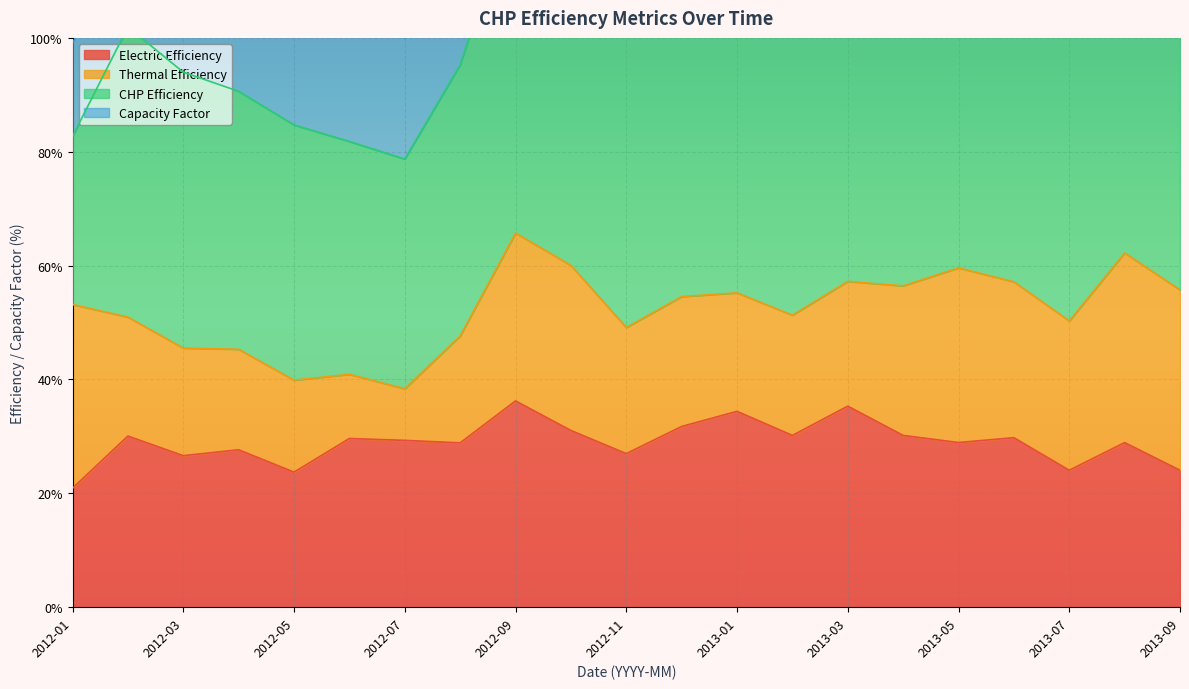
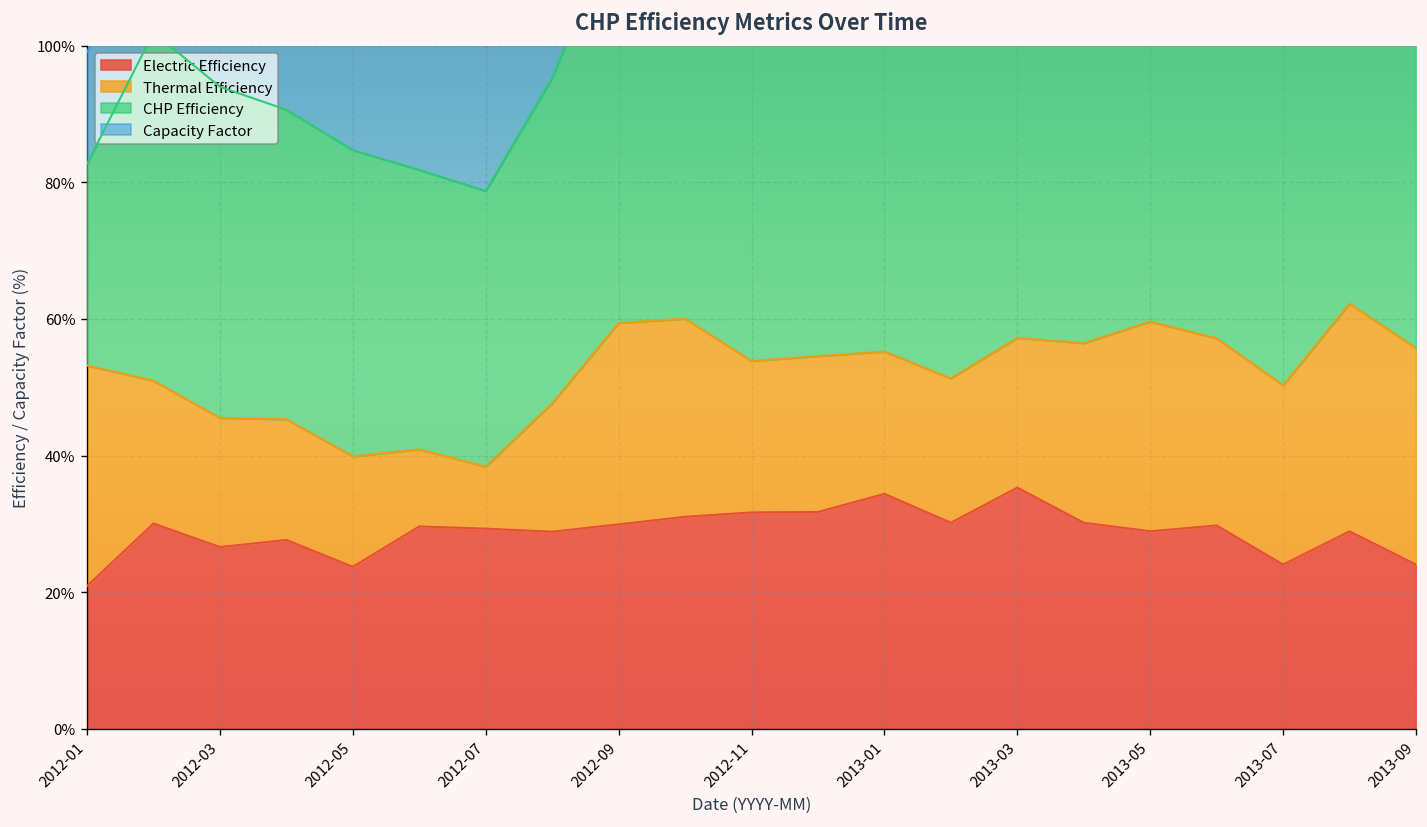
Electric Efficiency, 2012-09: 36% -> 30%
Electric Efficiency, 2012-11: 27% -> 32%
